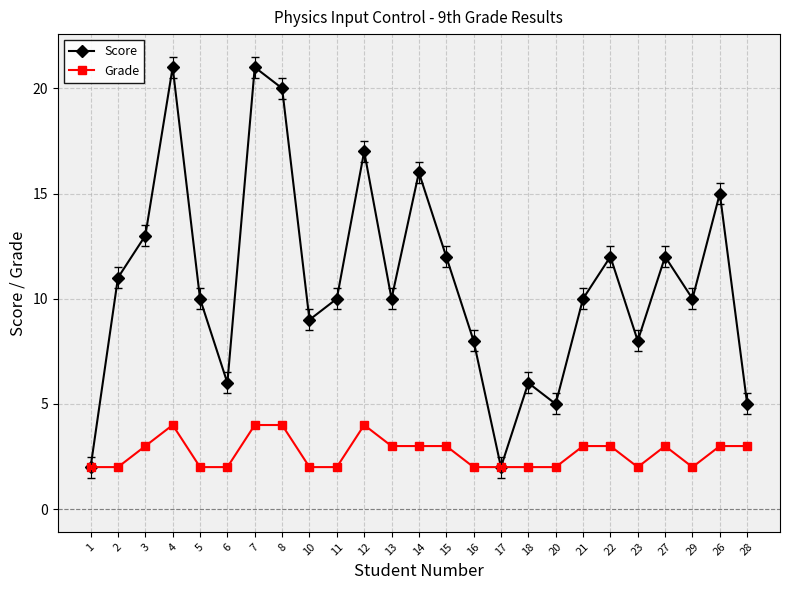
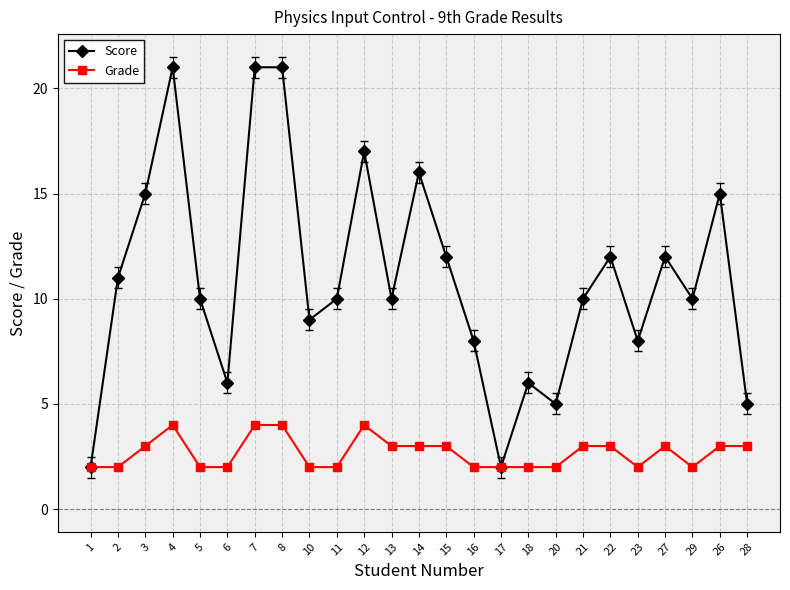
Score, 3: 13 -> 15
Score, 8: 20 -> 21
